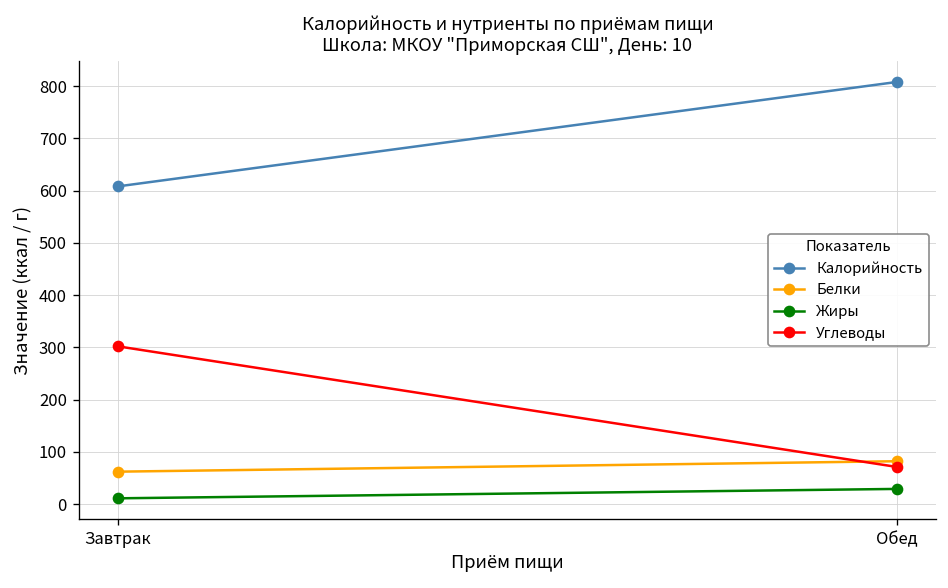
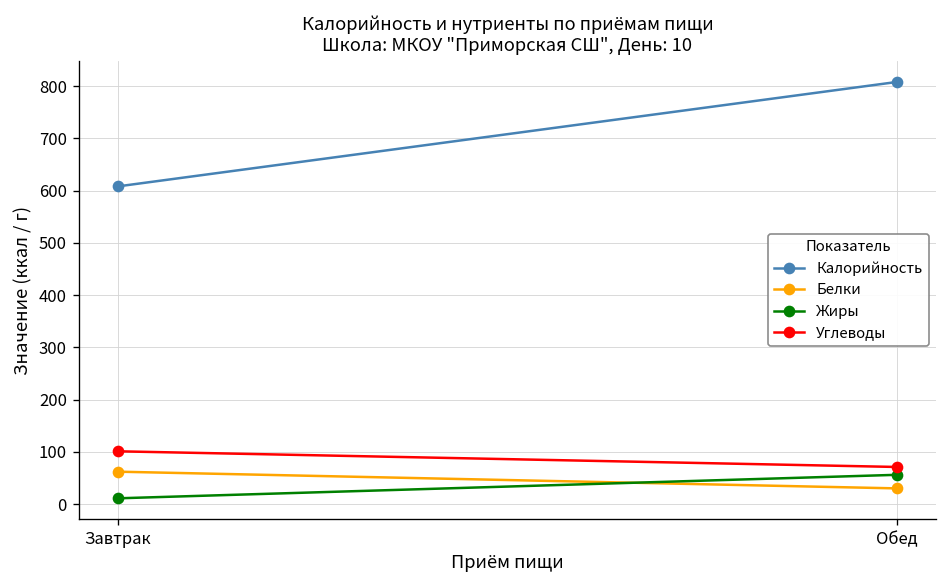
Углеводы, Завтрак: 300 -> 100
Белки, Обед: 80 -> 30
Жиры, Обед: 30 -> 60
